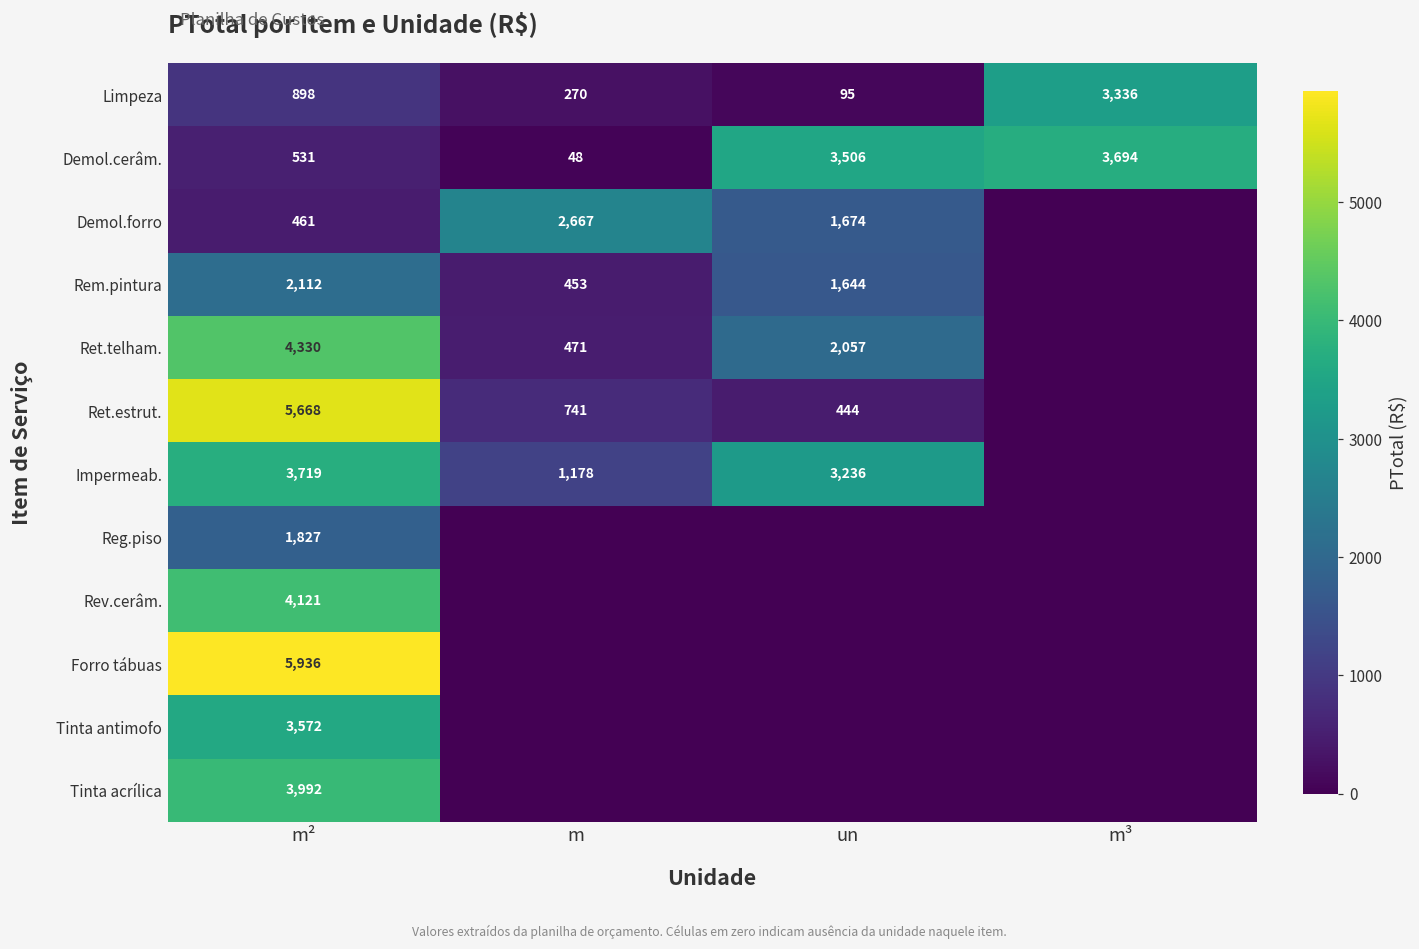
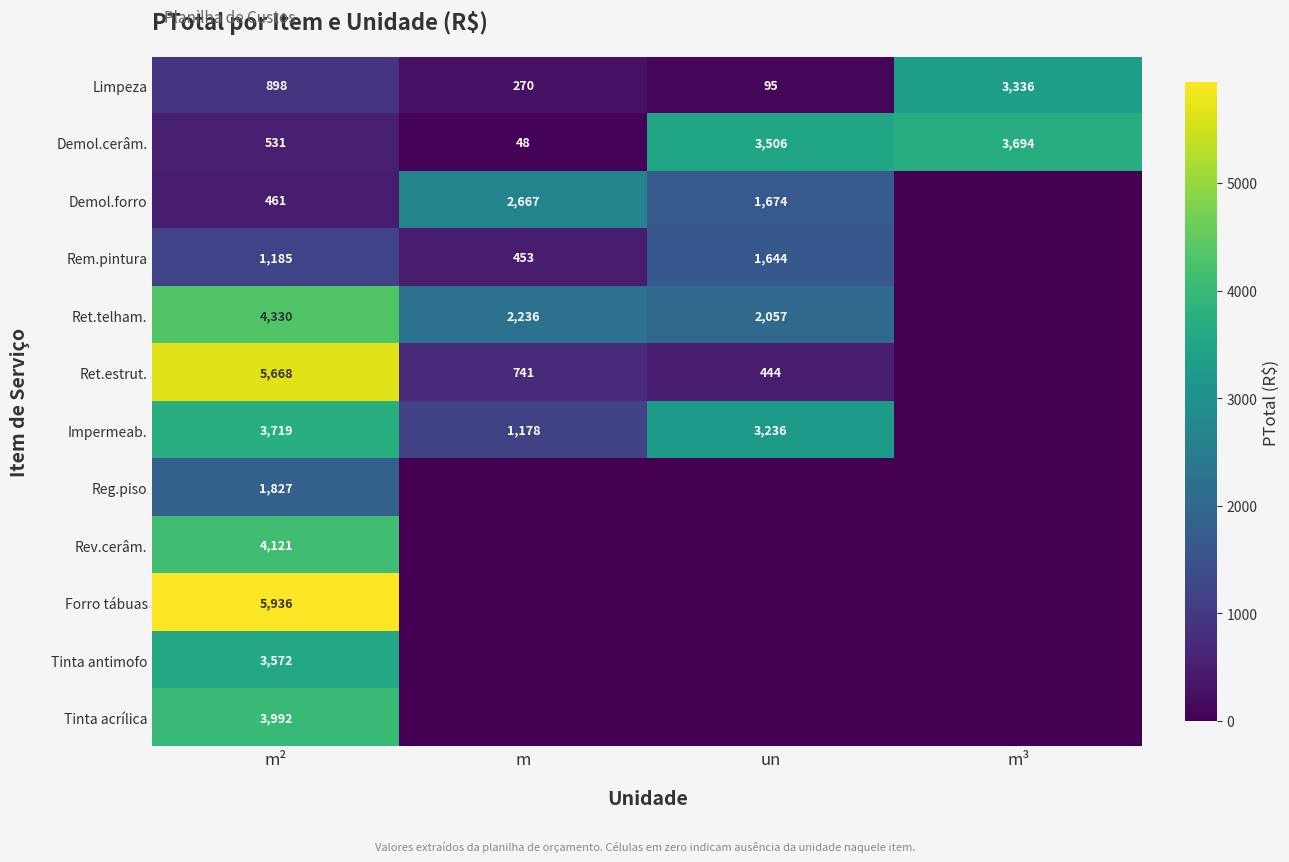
Rem.pintura, m²: 2,112 -> 1,185
Ret.telham., m: 471 -> 2,236
